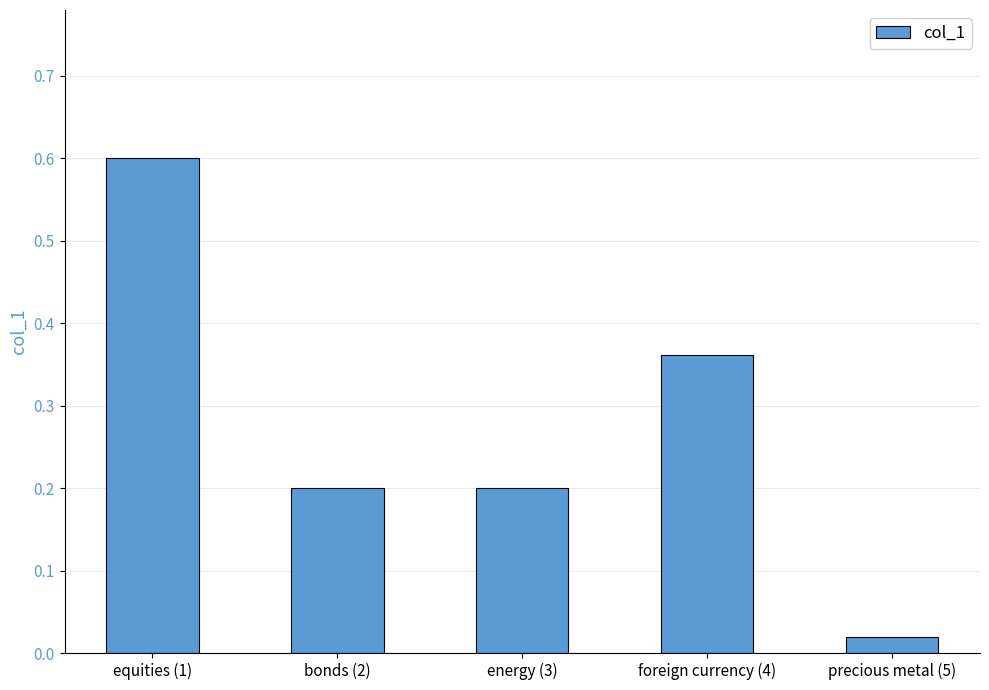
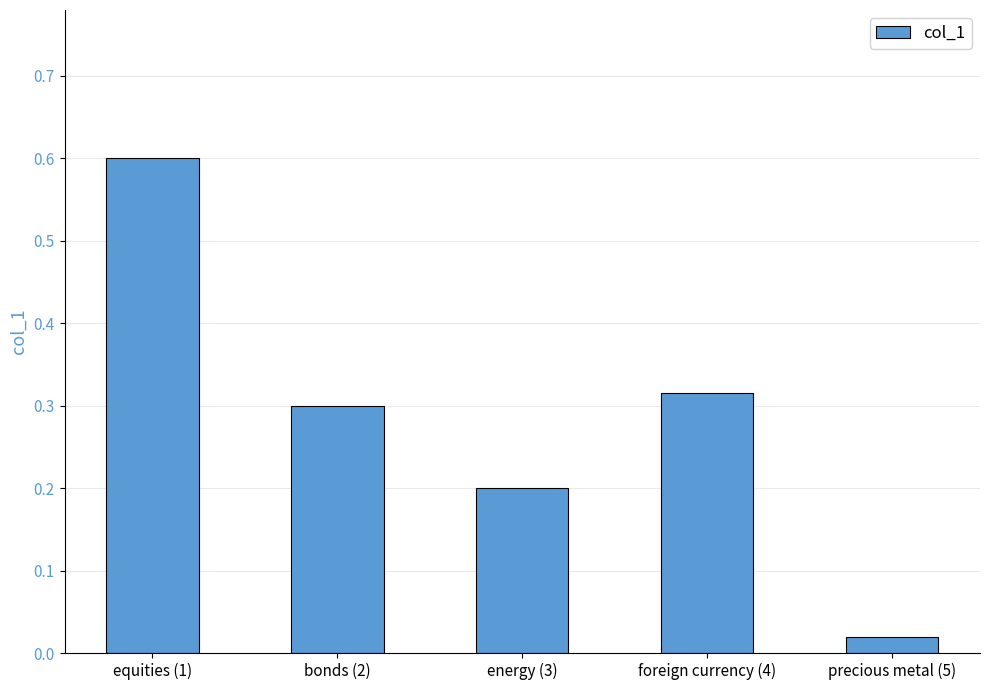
bonds (2): 0.2 -> 0.3
foreign currency (4): 0.36 -> 0.32
